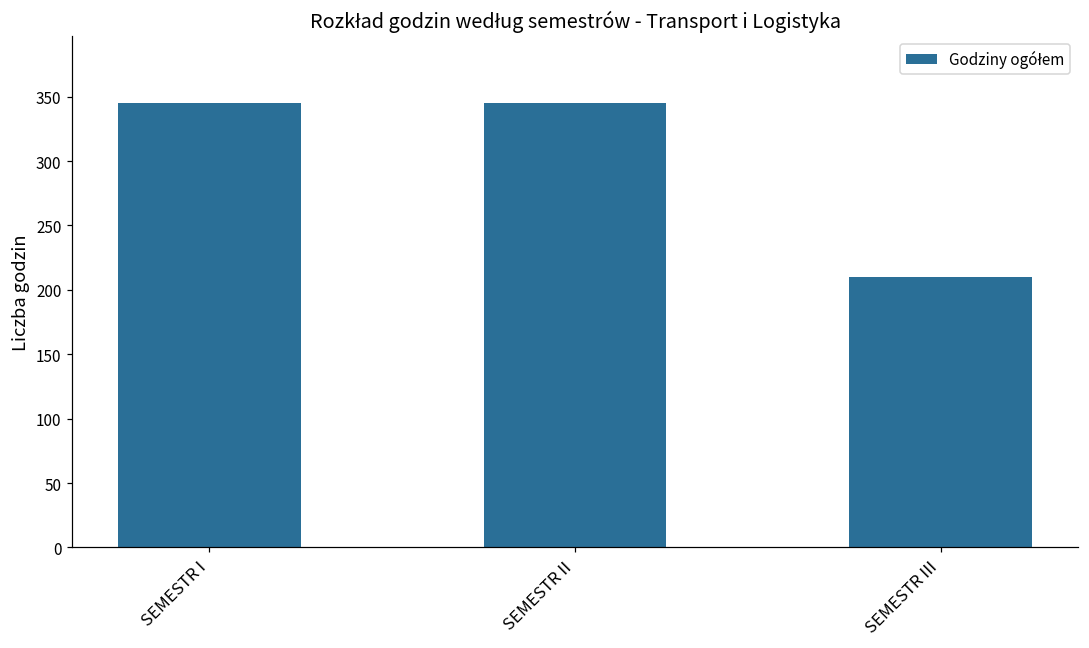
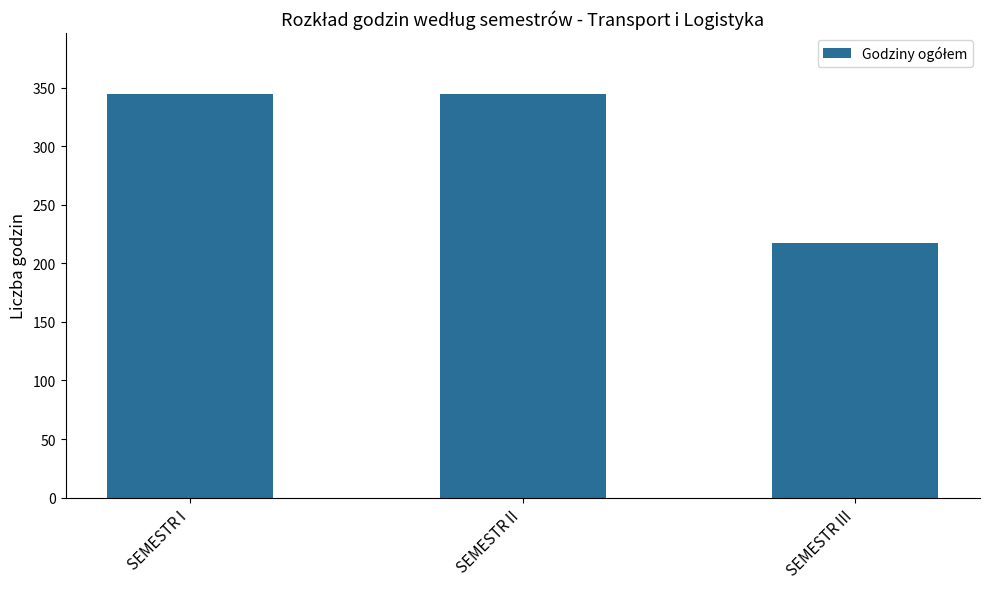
SEMESTR III: 210 -> 217
